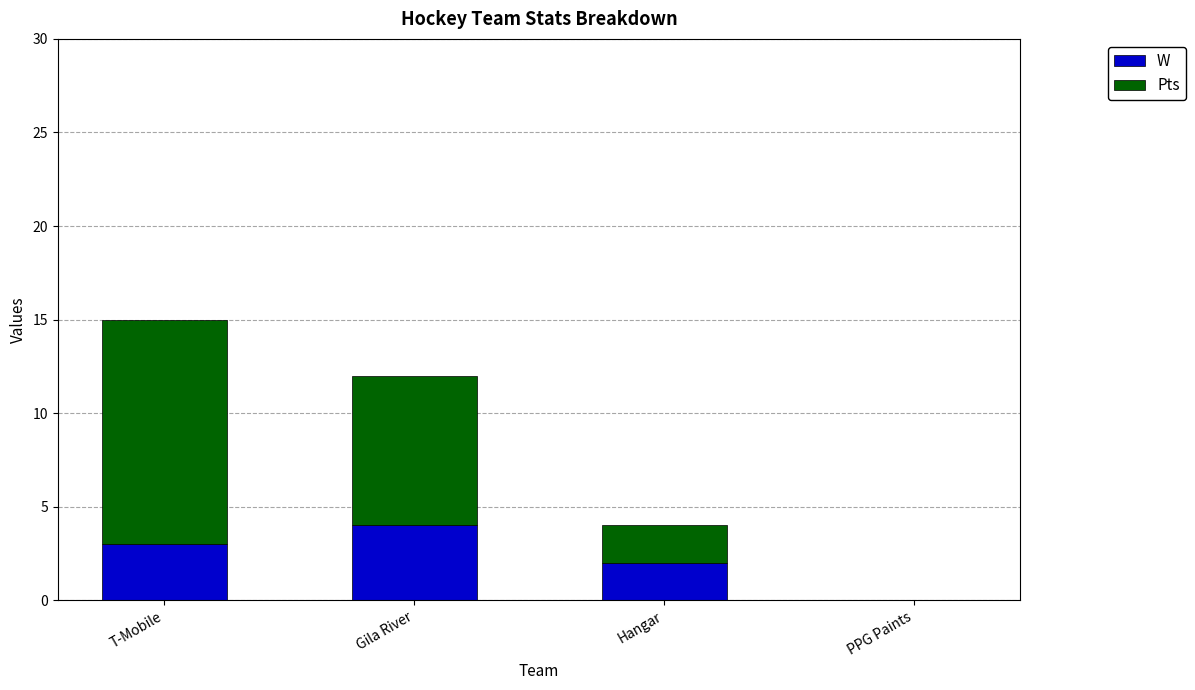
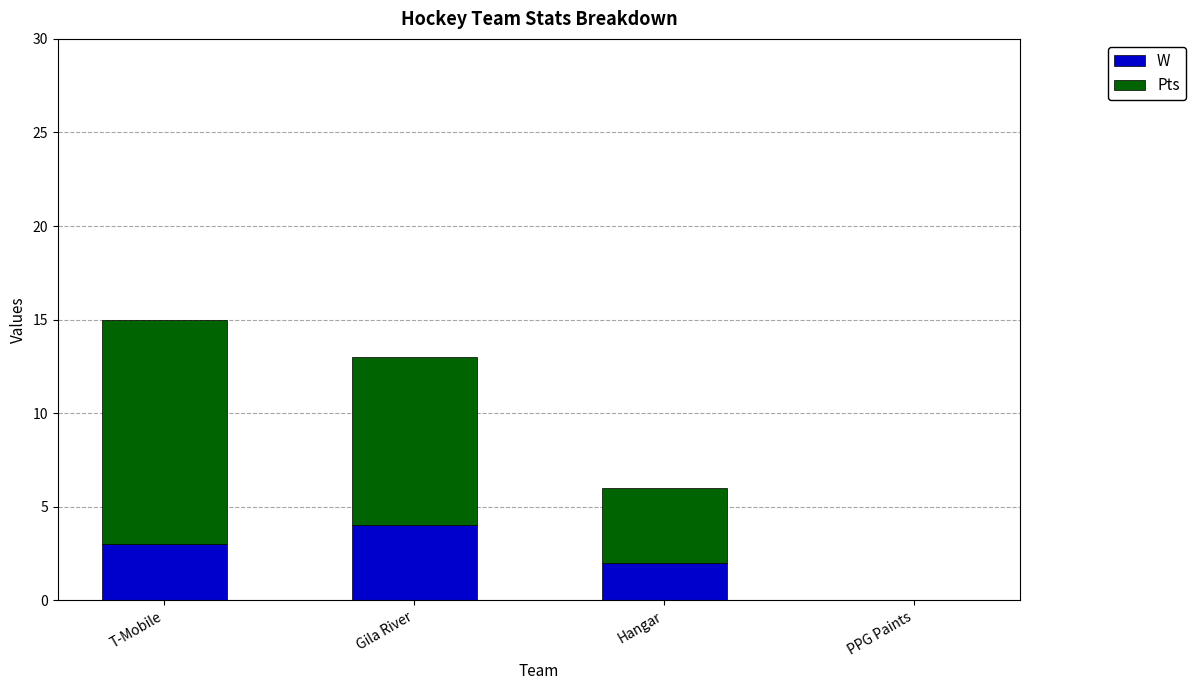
Pts, Gila River: 8 -> 9
Pts, Hangar: 2 -> 4
